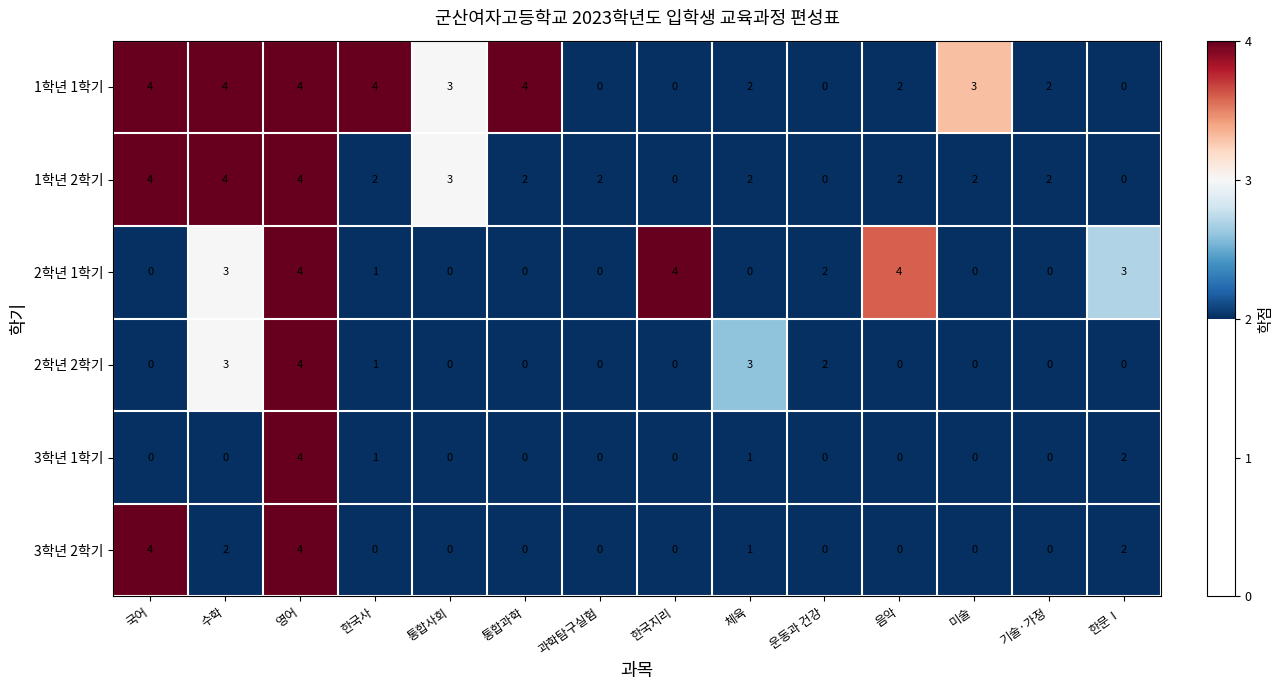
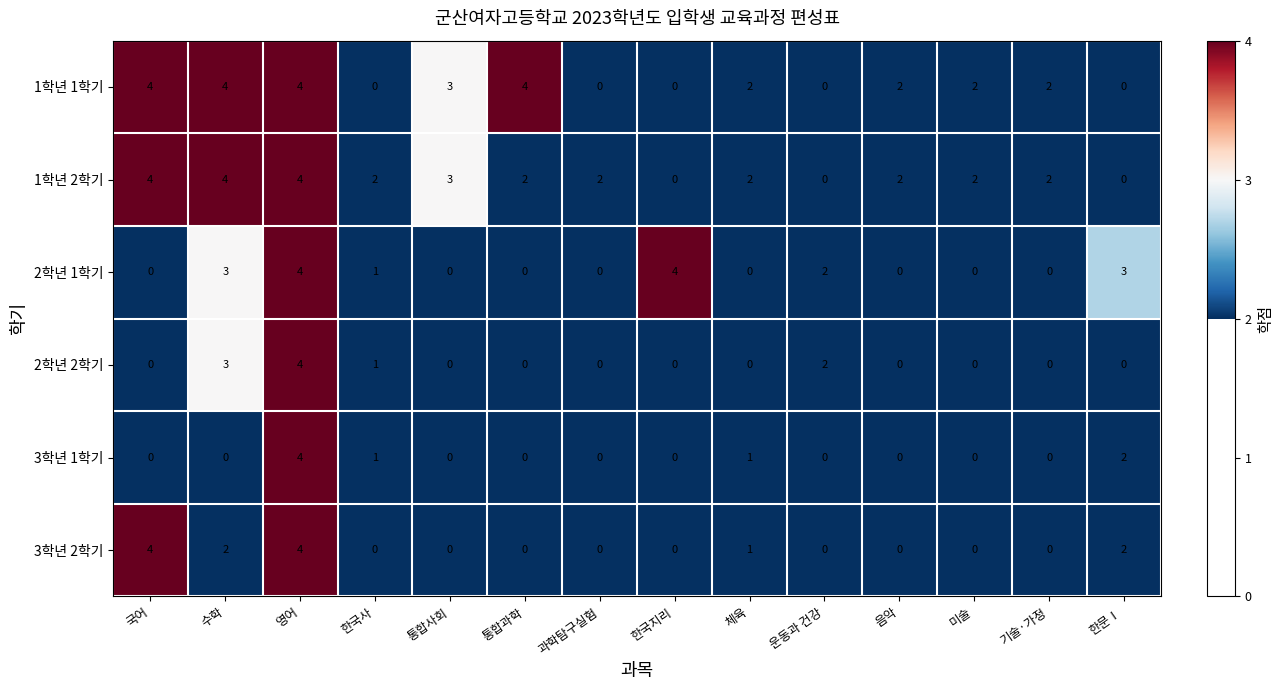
1학년 1학기, 한국사: 4 -> 0
1학년 1학기, 미술: 3 -> 2
2학년 1학기, 음악: 4 -> 0
2학년 2학기, 체육: 3 -> 0
